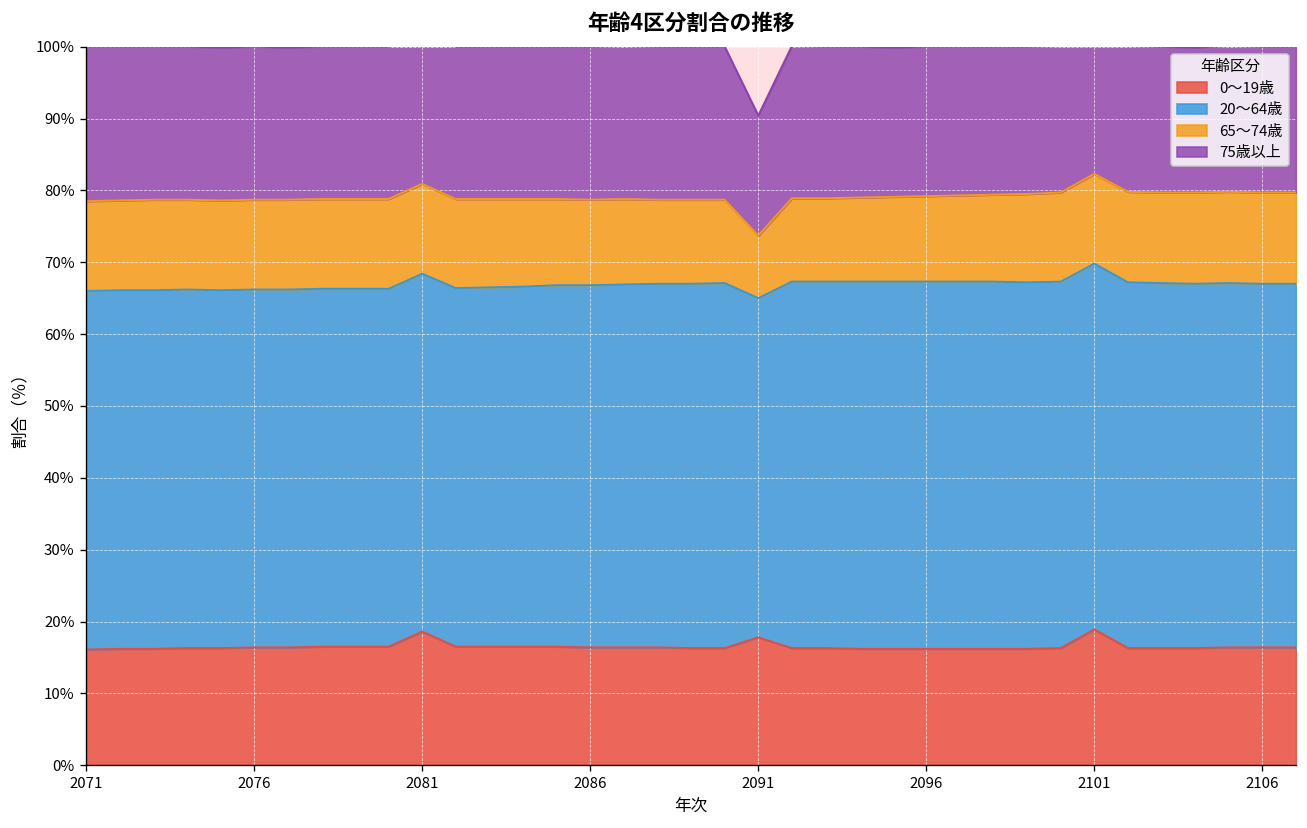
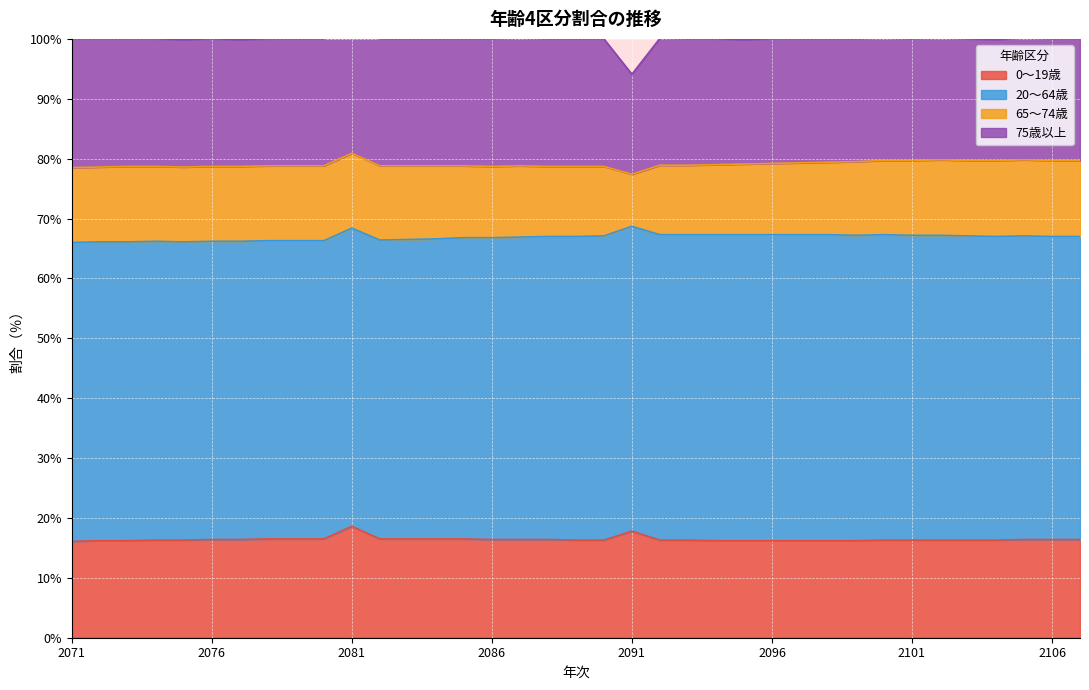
20～64歳, 2091: 47% -> 51%
0～19歳, 2101: 19% -> 16%
